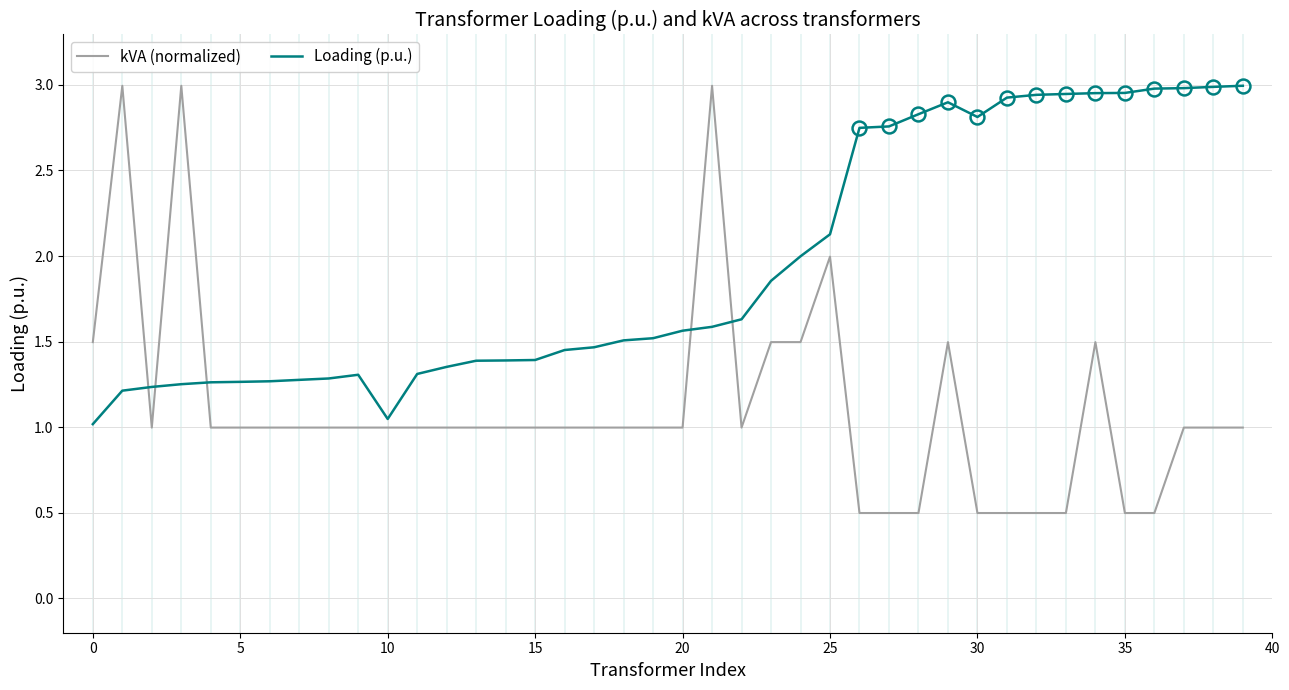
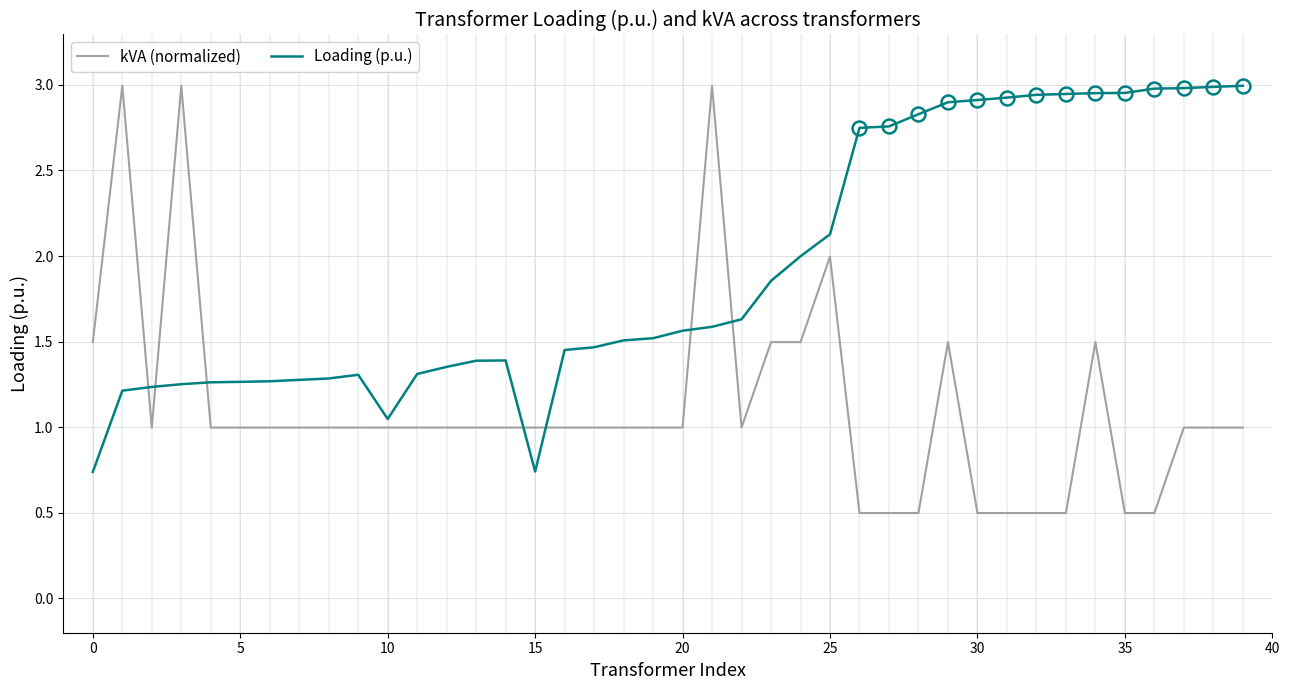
Loading (p.u.), 0: 1.02 -> 0.74
Loading (p.u.), 15: 1.39 -> 0.74
Loading (p.u.), 30: 2.81 -> 2.91
